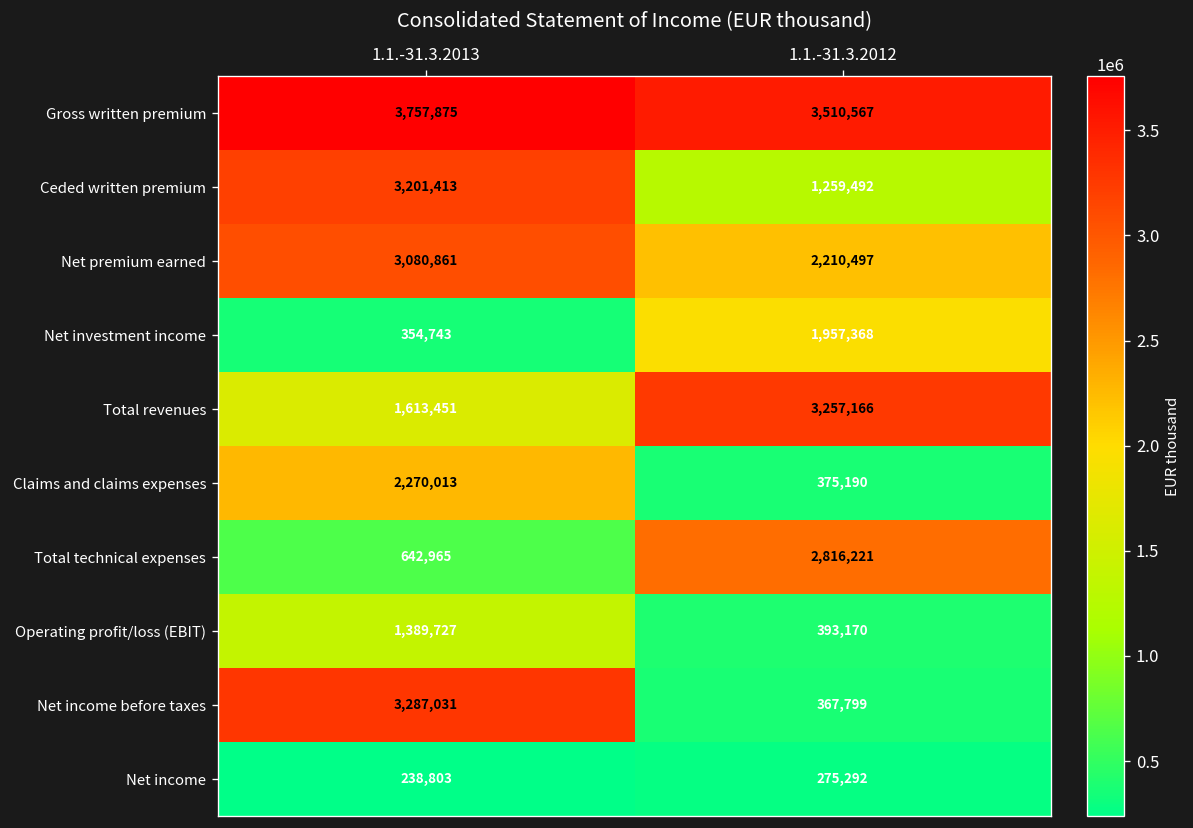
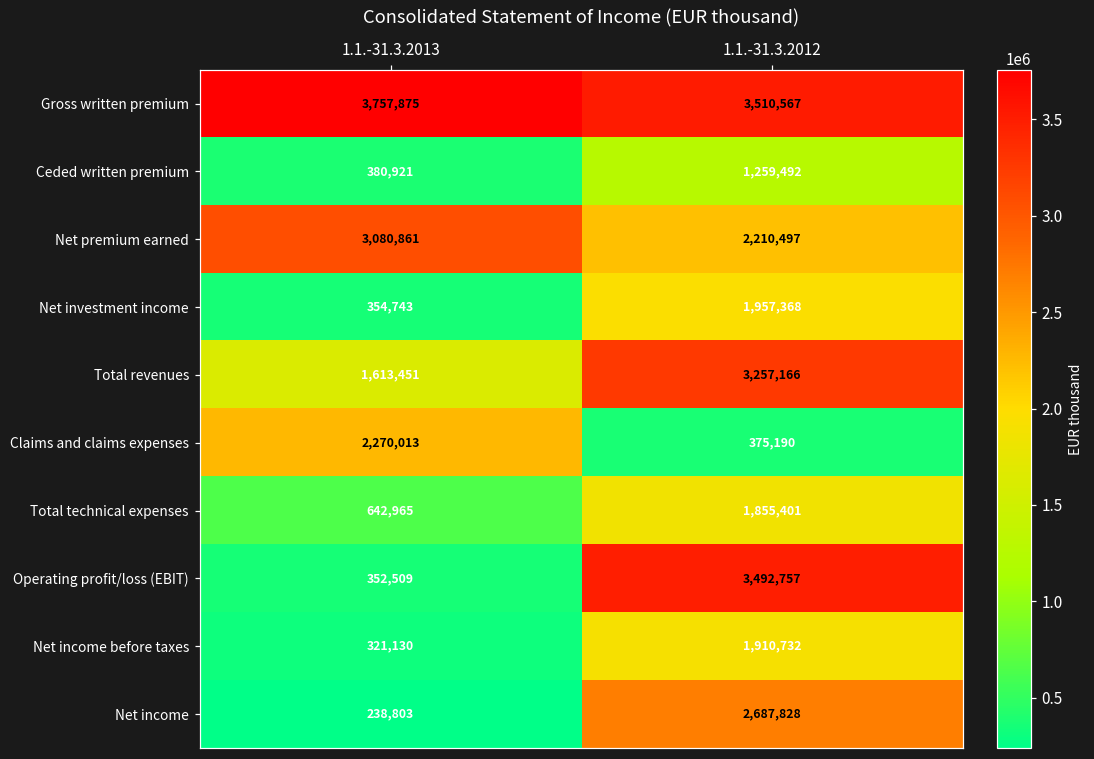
Ceded written premium, 1.1.-31.3.2013: 3,201,413 -> 380,921
Total technical expenses, 1.1.-31.3.2012: 2,816,221 -> 1,855,401
Operating profit/loss (EBIT), 1.1.-31.3.2013: 1,389,727 -> 352,509
Operating profit/loss (EBIT), 1.1.-31.3.2012: 393,170 -> 3,492,757
Net income before taxes, 1.1.-31.3.2013: 3,287,031 -> 321,130
Net income before taxes, 1.1.-31.3.2012: 367,799 -> 1,910,732
Net income, 1.1.-31.3.2012: 275,292 -> 2,687,828
